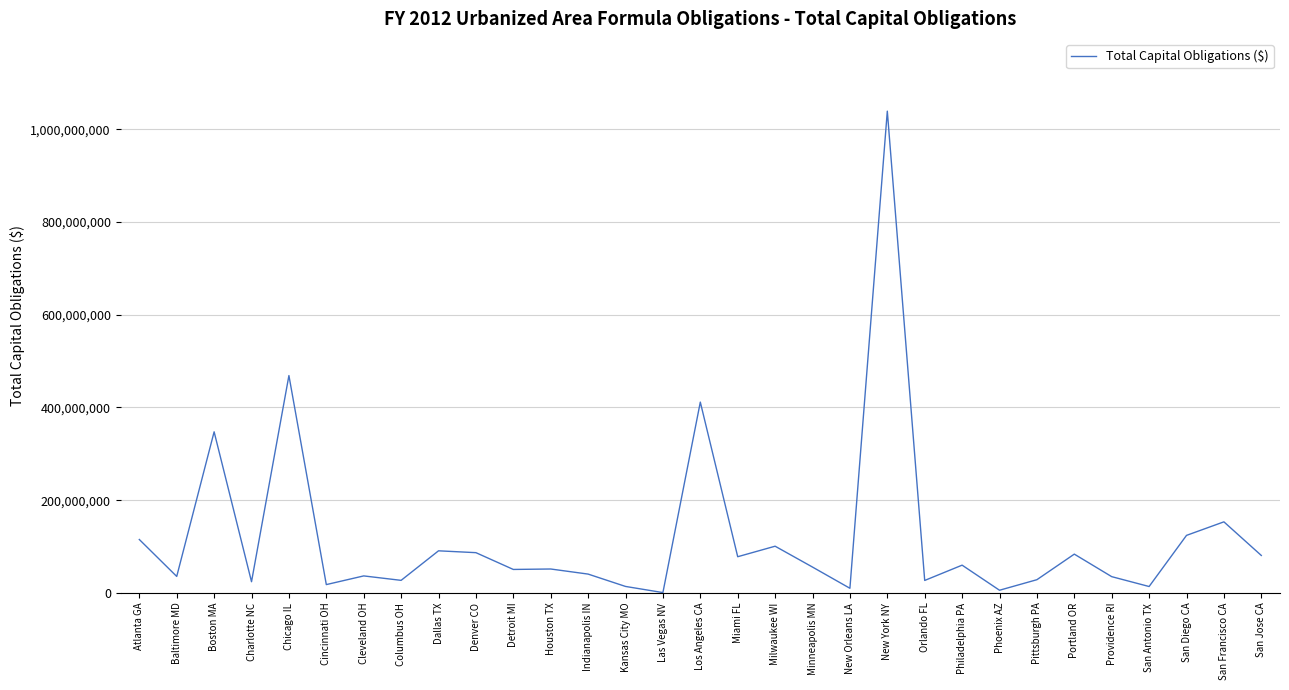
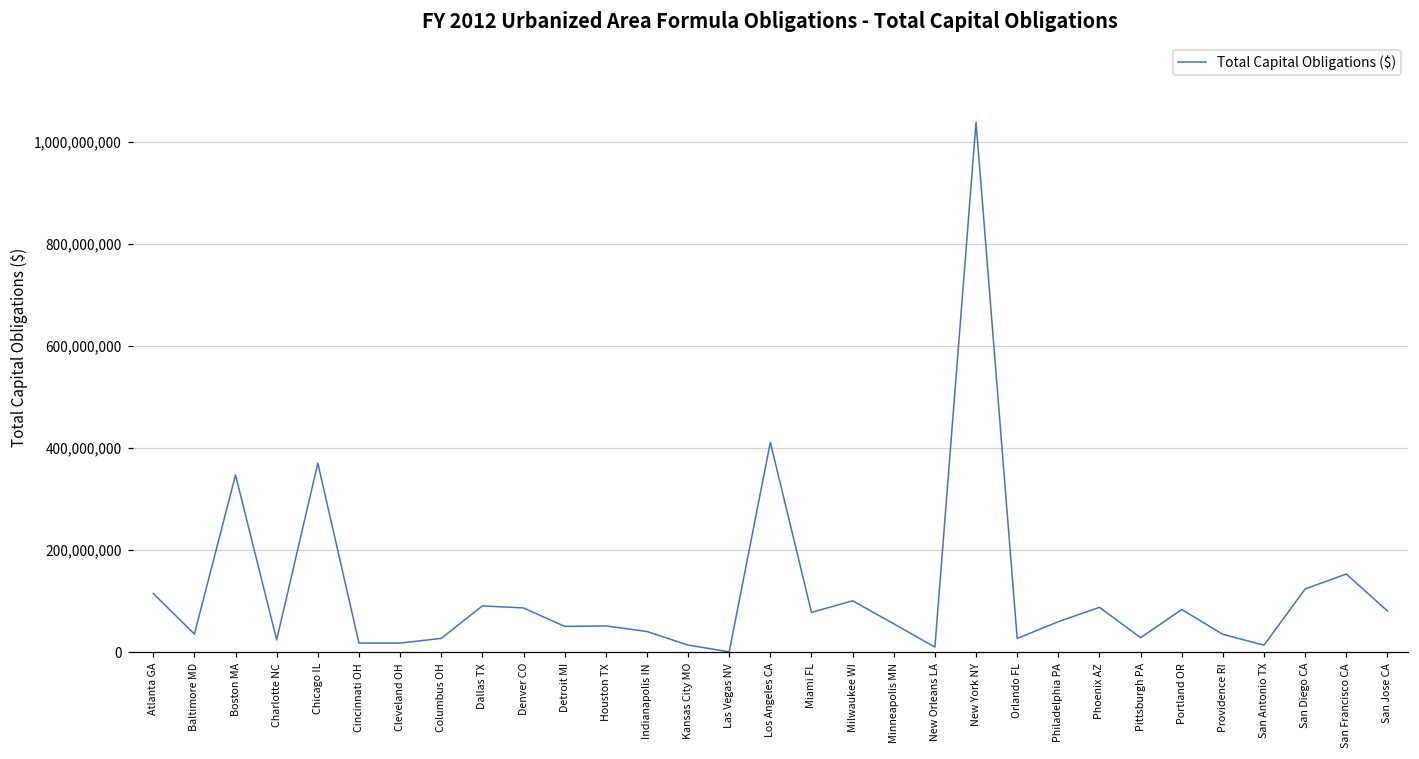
Chicago IL: 470,000,000 -> 370,000,000
Cleveland OH: 40,000,000 -> 20,000,000
Phoenix AZ: 10,000,000 -> 90,000,000
